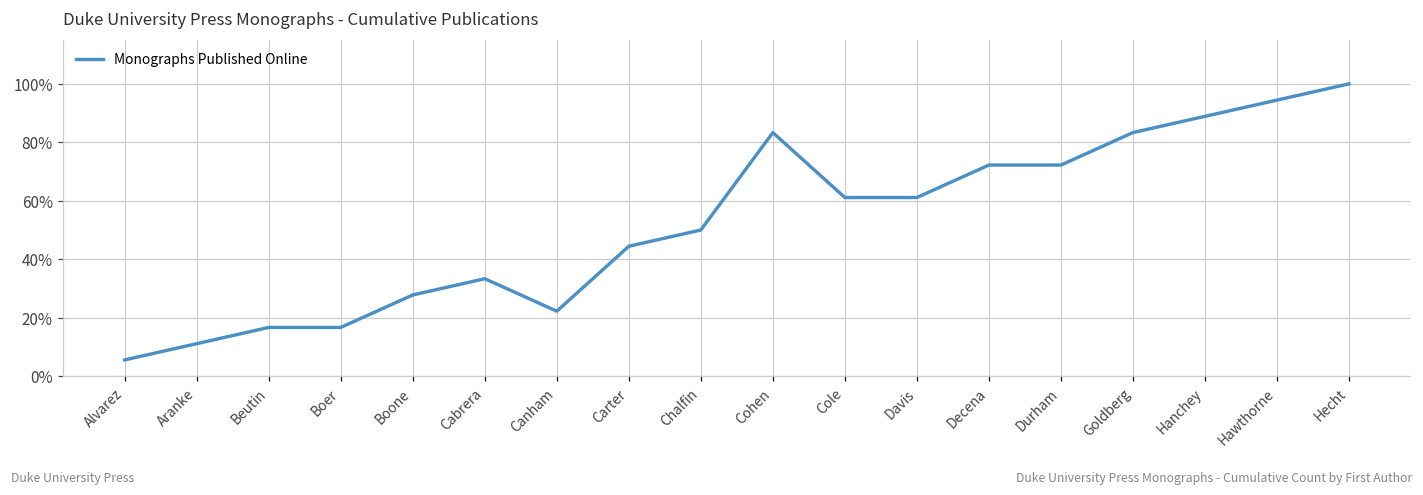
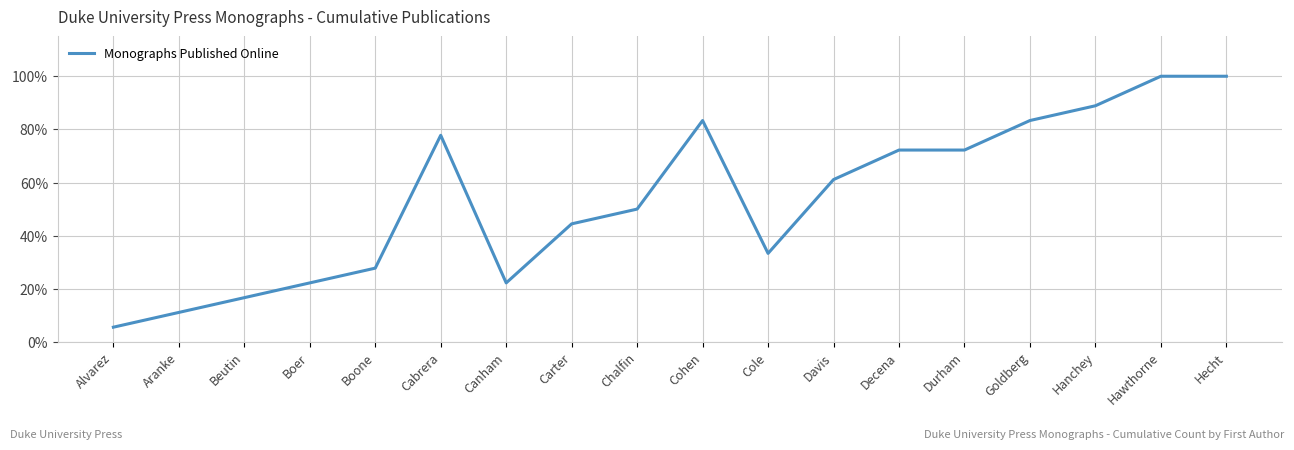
Boer: 17% -> 22%
Cabrera: 33% -> 78%
Cole: 61% -> 33%
Hawthorne: 94% -> 100%
